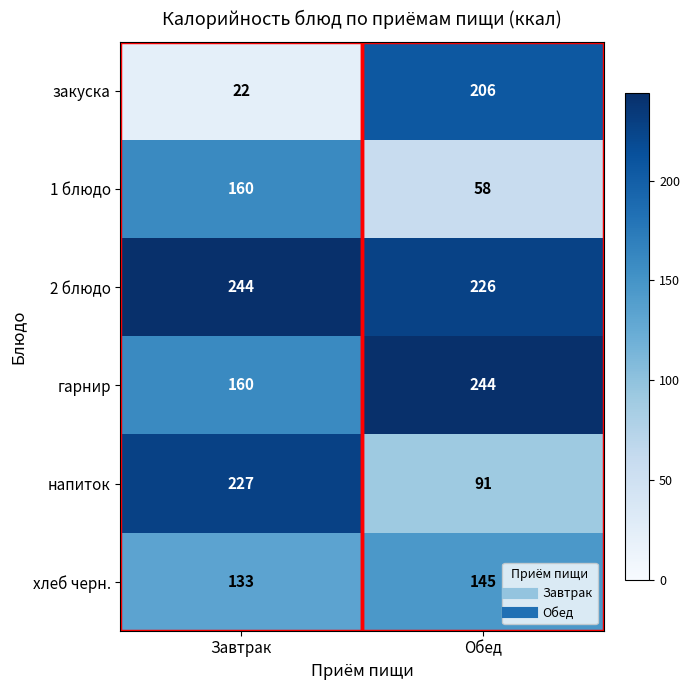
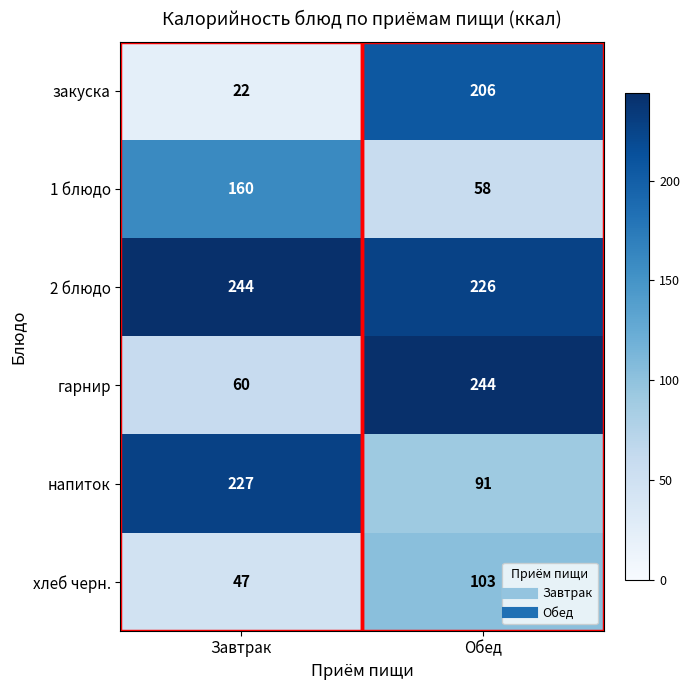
гарнир, Завтрак: 160 -> 60
хлеб черн., Завтрак: 133 -> 47
хлеб черн., Обед: 145 -> 103
